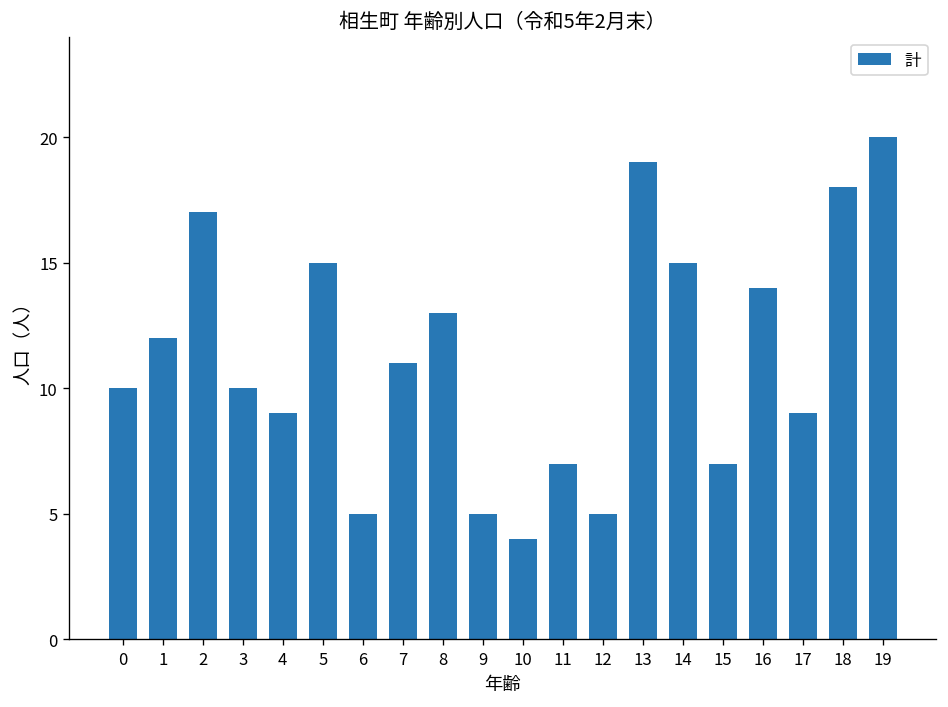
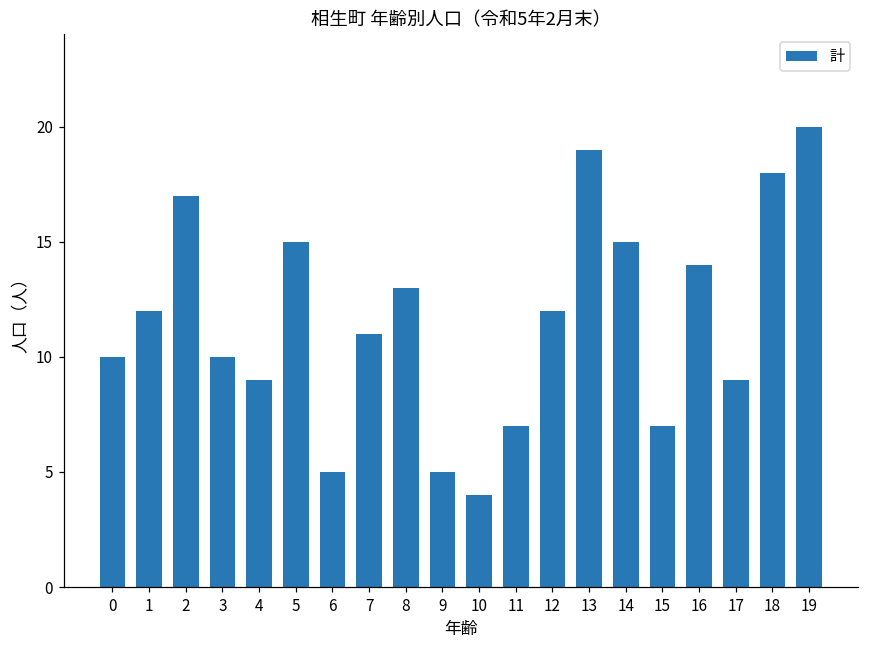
12: 5 -> 12
